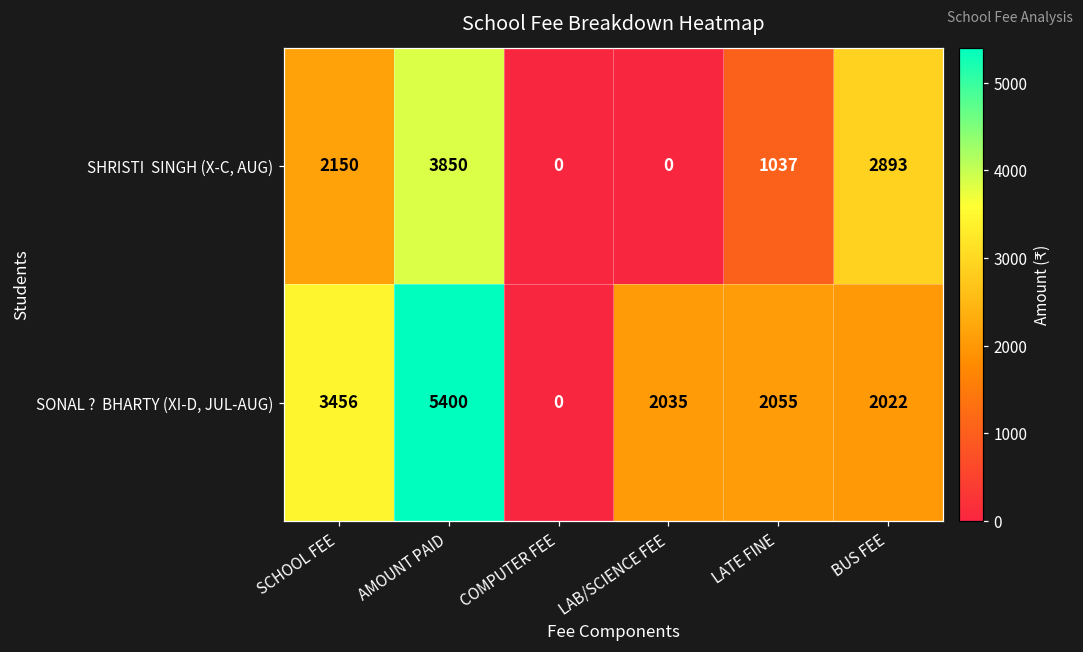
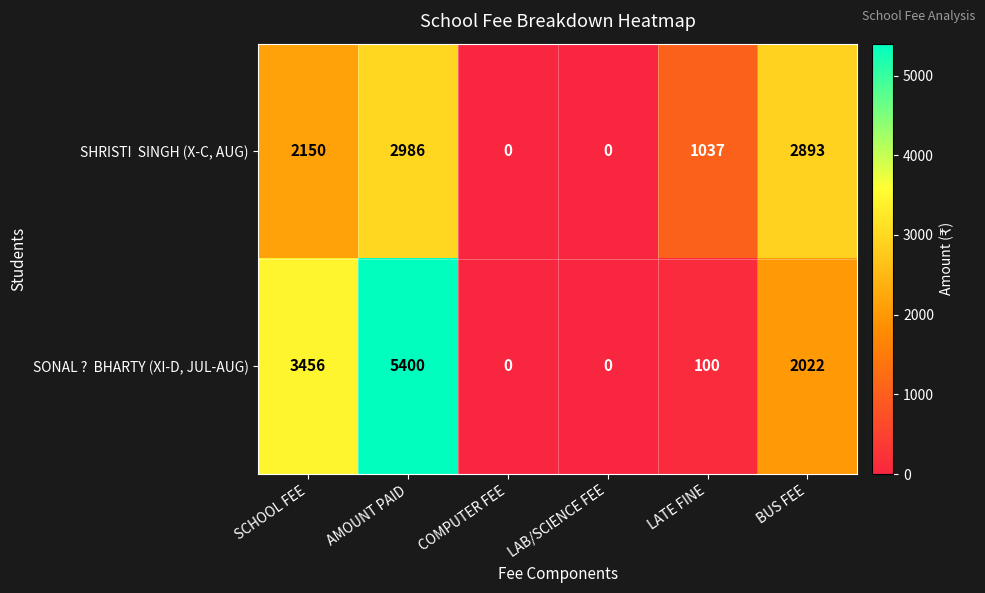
SHRISTI SINGH (X-C, AUG), AMOUNT PAID: 3850 -> 2986
SONAL ? BHARTY (XI-D, JUL-AUG), LAB/SCIENCE FEE: 2035 -> 0
SONAL ? BHARTY (XI-D, JUL-AUG), LATE FINE: 2055 -> 100
